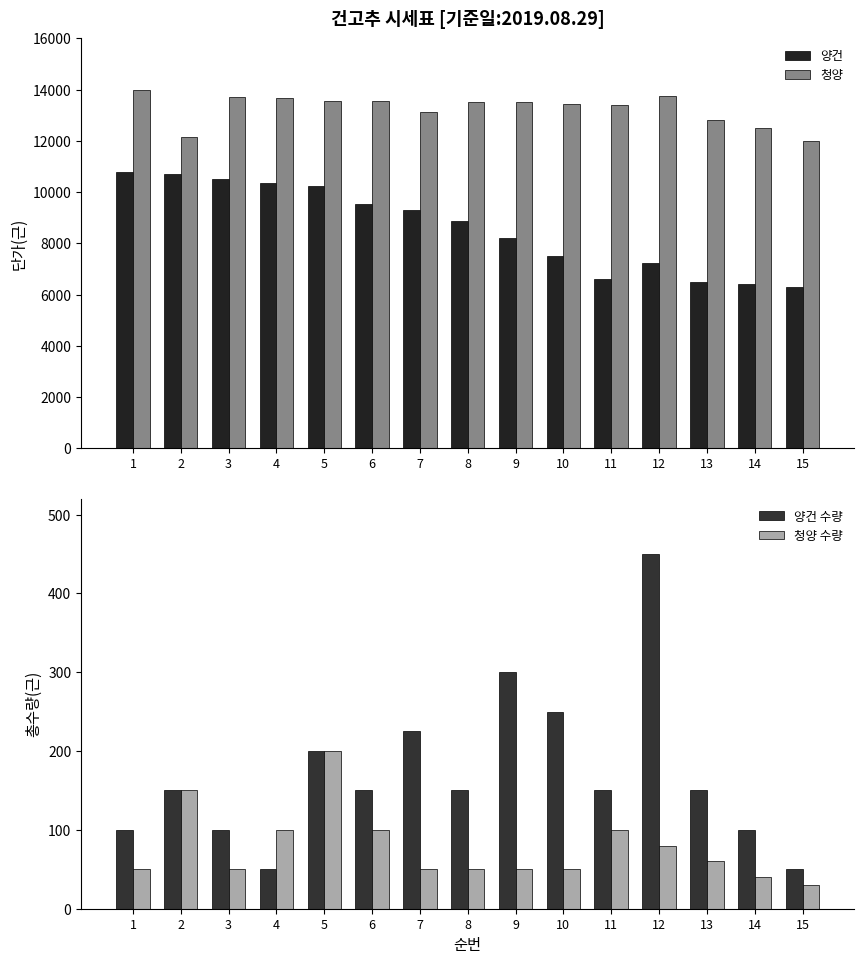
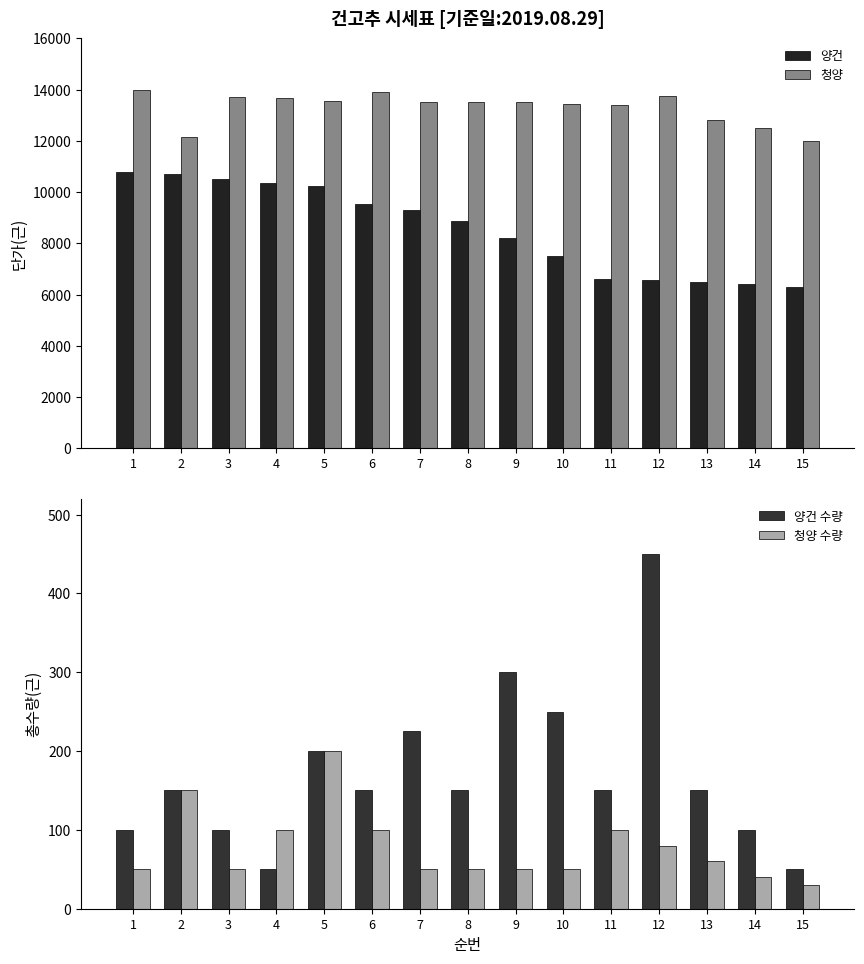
건고추 시세표 [기준일:2019.08.29], 청양, 6: 13600 -> 13900
건고추 시세표 [기준일:2019.08.29], 청양, 7: 13100 -> 13500
건고추 시세표 [기준일:2019.08.29], 양건, 12: 7200 -> 6600
